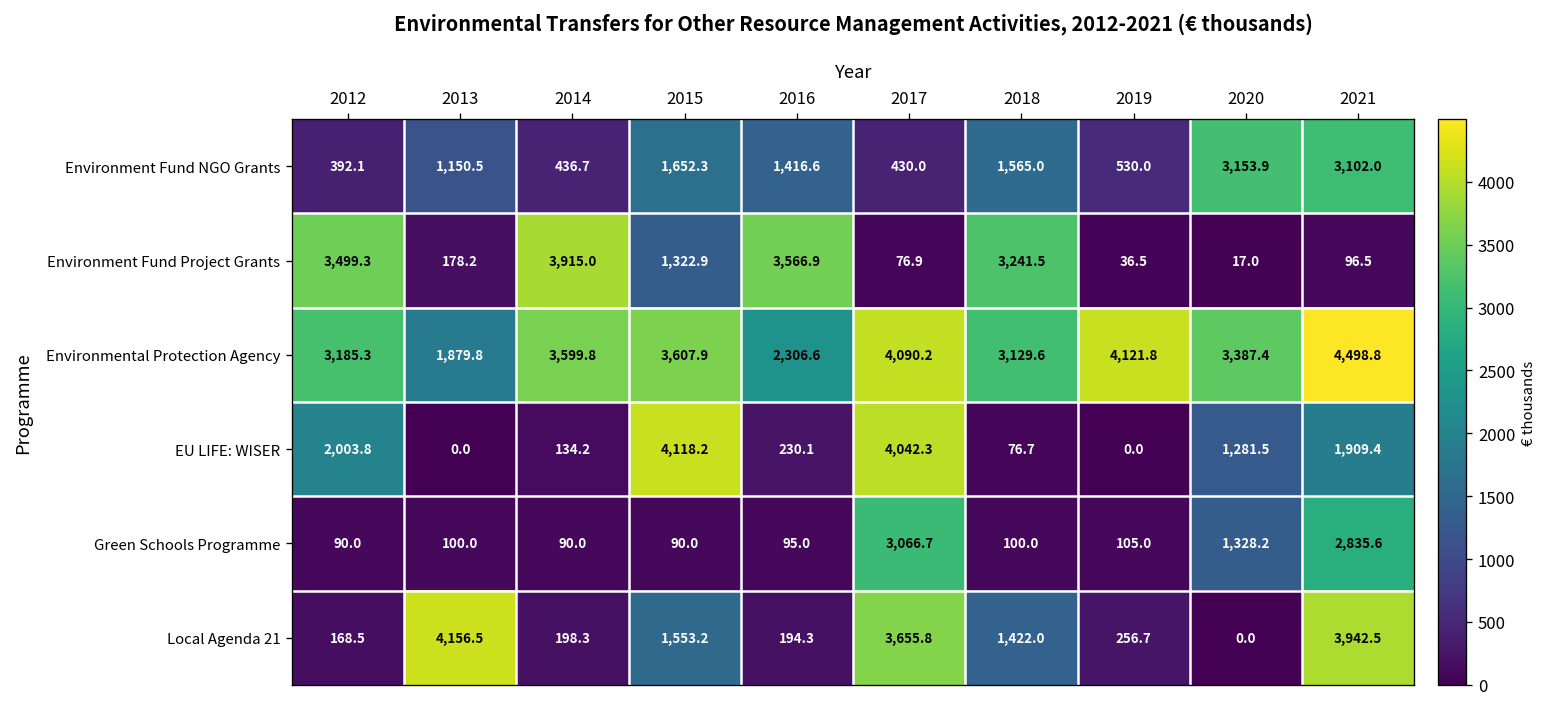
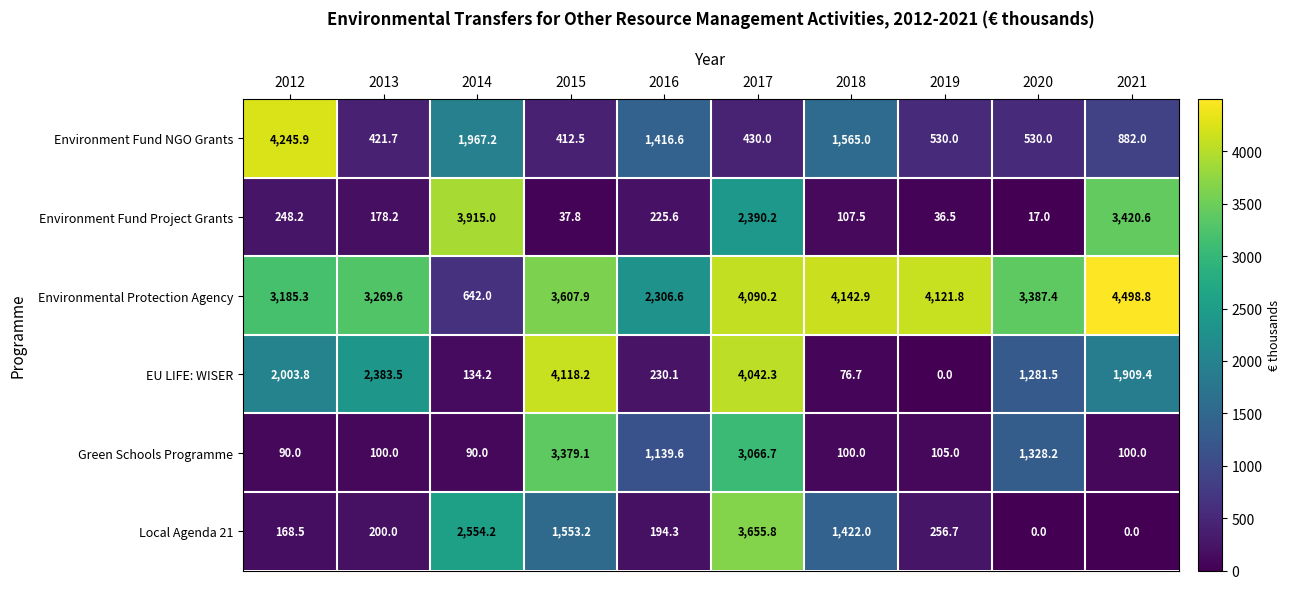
Environment Fund NGO Grants, 2012: 392.1 -> 4,245.9
Environment Fund NGO Grants, 2013: 1,150.5 -> 421.7
Environment Fund NGO Grants, 2014: 436.7 -> 1,967.2
Environment Fund NGO Grants, 2015: 1,652.3 -> 412.5
Environment Fund NGO Grants, 2020: 3,153.9 -> 530.0
Environment Fund NGO Grants, 2021: 3,102.0 -> 882.0
Environment Fund Project Grants, 2012: 3,499.3 -> 248.2
Environment Fund Project Grants, 2015: 1,322.9 -> 37.8
Environment Fund Project Grants, 2016: 3,566.9 -> 225.6
Environment Fund Project Grants, 2017: 76.9 -> 2,390.2
Environment Fund Project Grants, 2018: 3,241.5 -> 107.5
Environment Fund Project Grants, 2021: 96.5 -> 3,420.6
Environmental Protection Agency, 2013: 1,879.8 -> 3,269.6
Environmental Protection Agency, 2014: 3,599.8 -> 642.0
Environmental Protection Agency, 2018: 3,129.6 -> 4,142.9
EU LIFE: WISER, 2013: 0.0 -> 2,383.5
Green Schools Programme, 2015: 90.0 -> 3,379.1
Green Schools Programme, 2016: 95.0 -> 1,139.6
Green Schools Programme, 2021: 2,835.6 -> 100.0
Local Agenda 21, 2013: 4,156.5 -> 200.0
Local Agenda 21, 2014: 198.3 -> 2,554.2
Local Agenda 21, 2021: 3,942.5 -> 0.0
